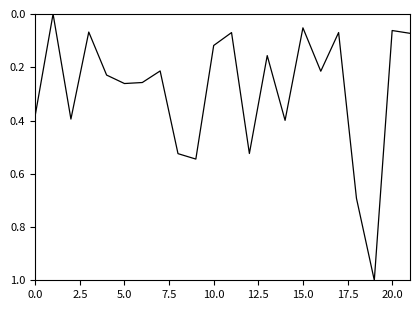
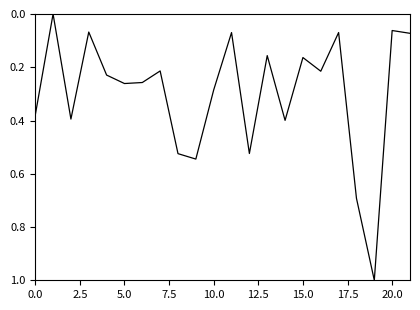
10.0: 0.12 -> 0.29
15.0: 0.05 -> 0.16
